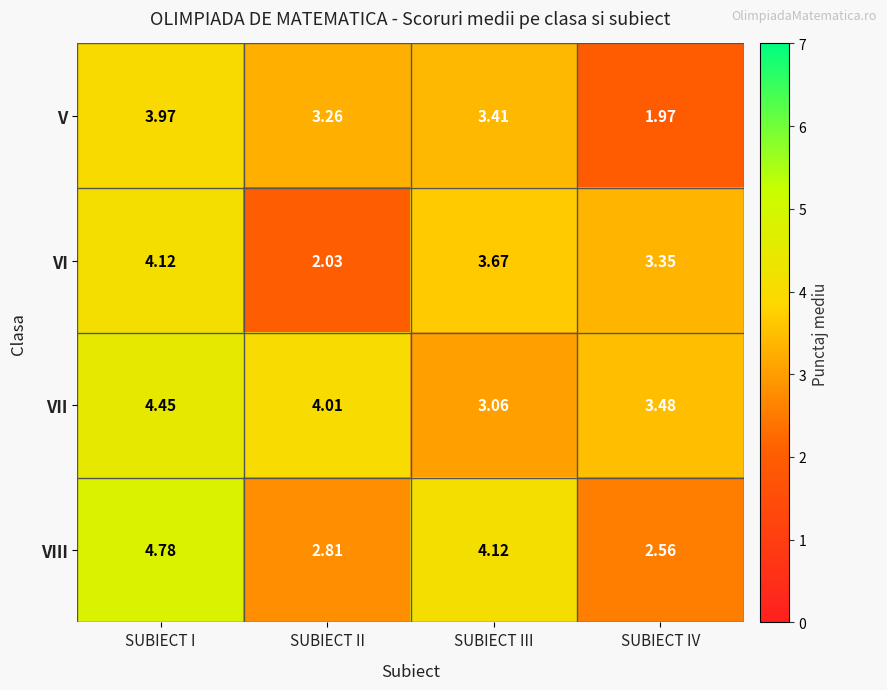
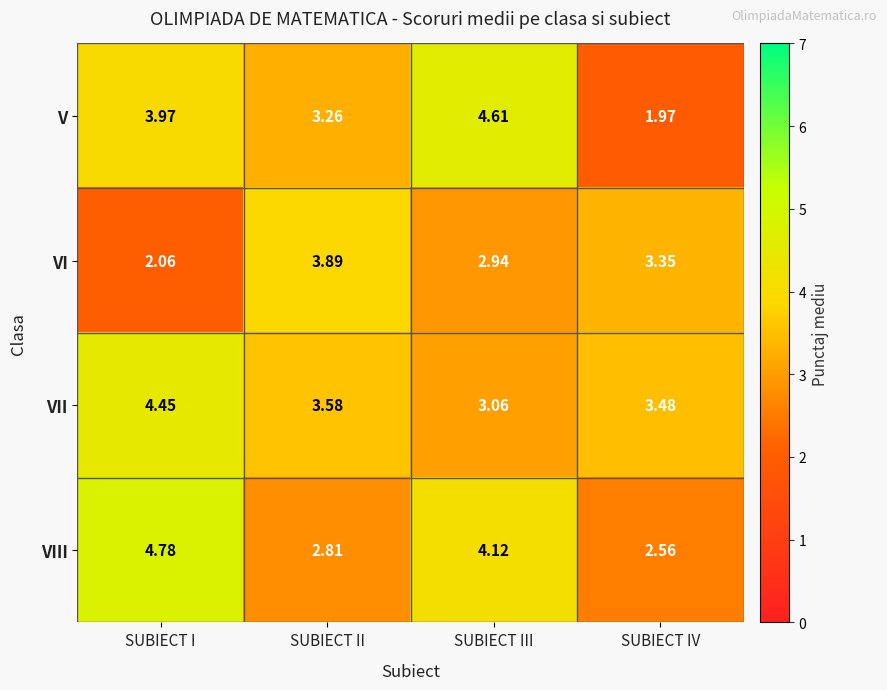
V, SUBIECT III: 3.41 -> 4.61
VI, SUBIECT I: 4.12 -> 2.06
VI, SUBIECT II: 2.03 -> 3.89
VI, SUBIECT III: 3.67 -> 2.94
VII, SUBIECT II: 4.01 -> 3.58
